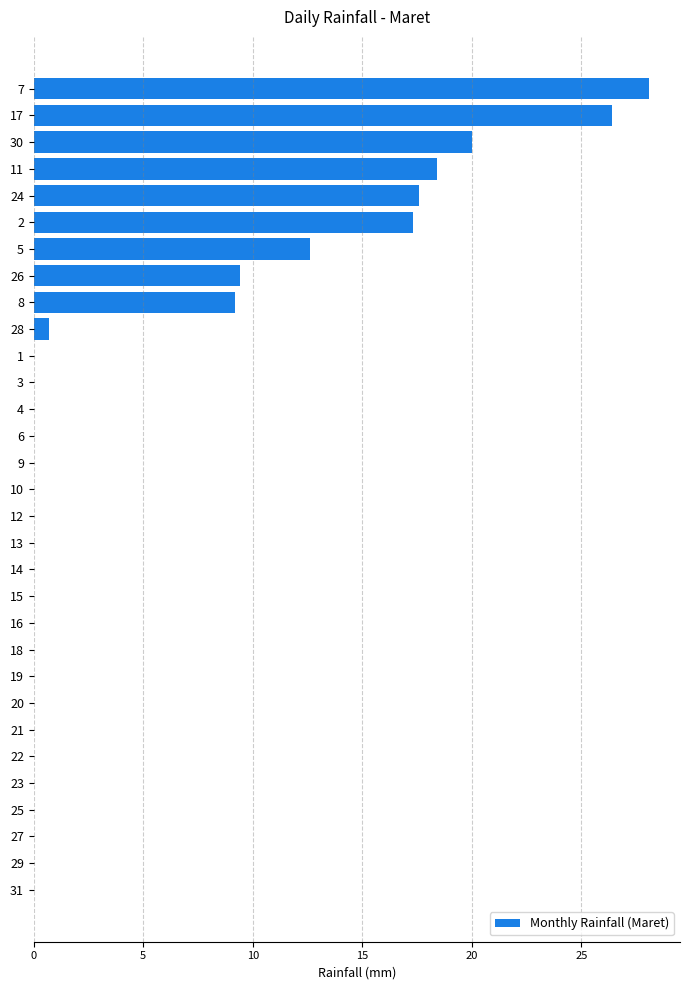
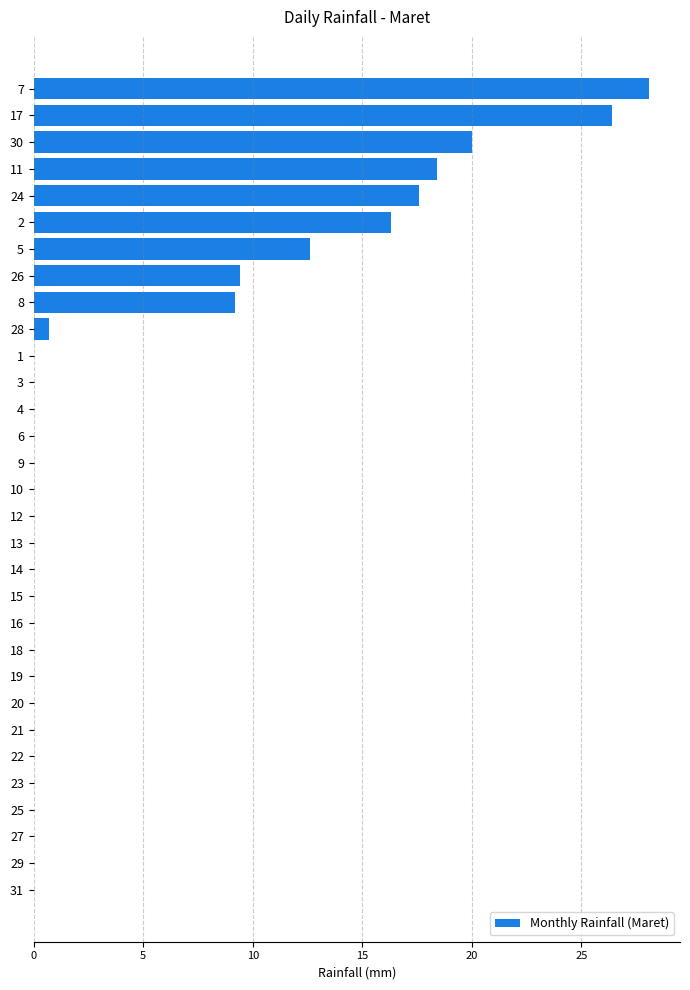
2: 17.3 -> 16.3
